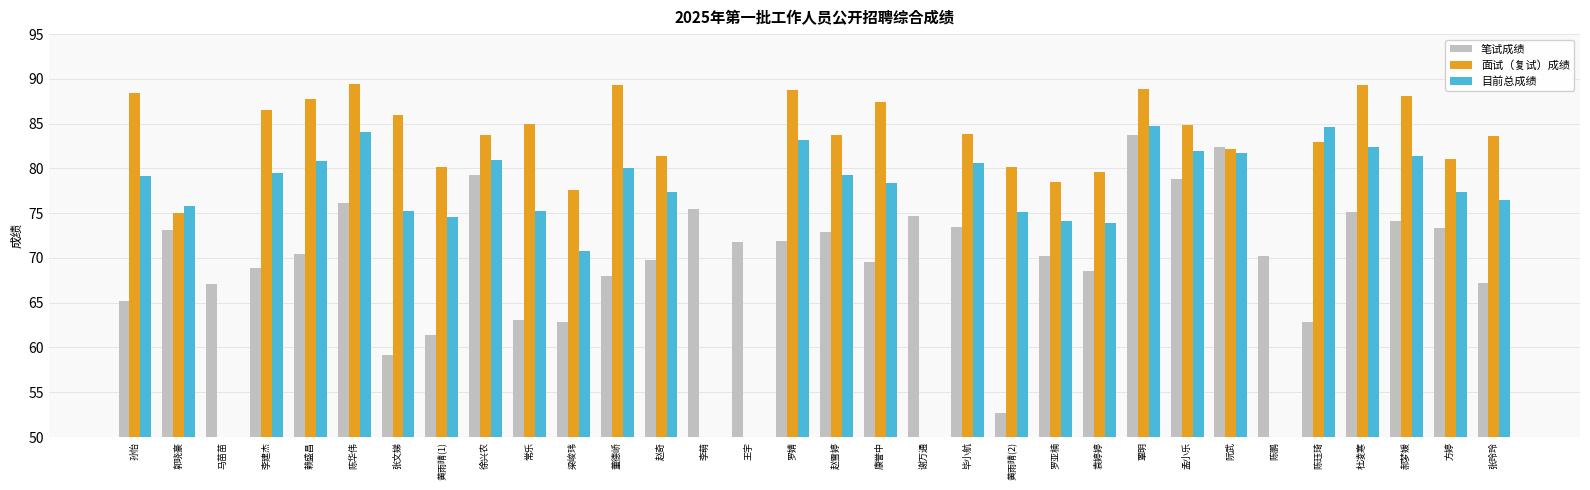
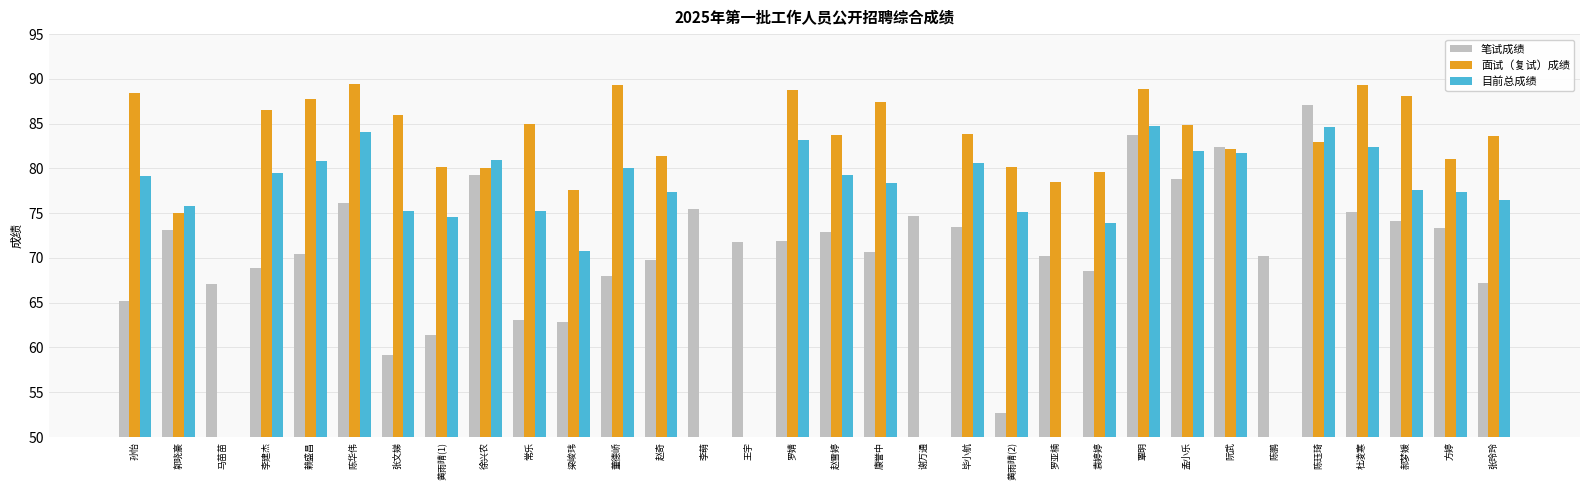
面试（复试）成绩, 徐兴农: 84 -> 80
笔试成绩, 康誉中: 70 -> 71
目前总成绩, 罗亚楠: 74 -> 50
笔试成绩, 陈珏琦: 63 -> 87
目前总成绩, 郝梦媛: 81 -> 78
